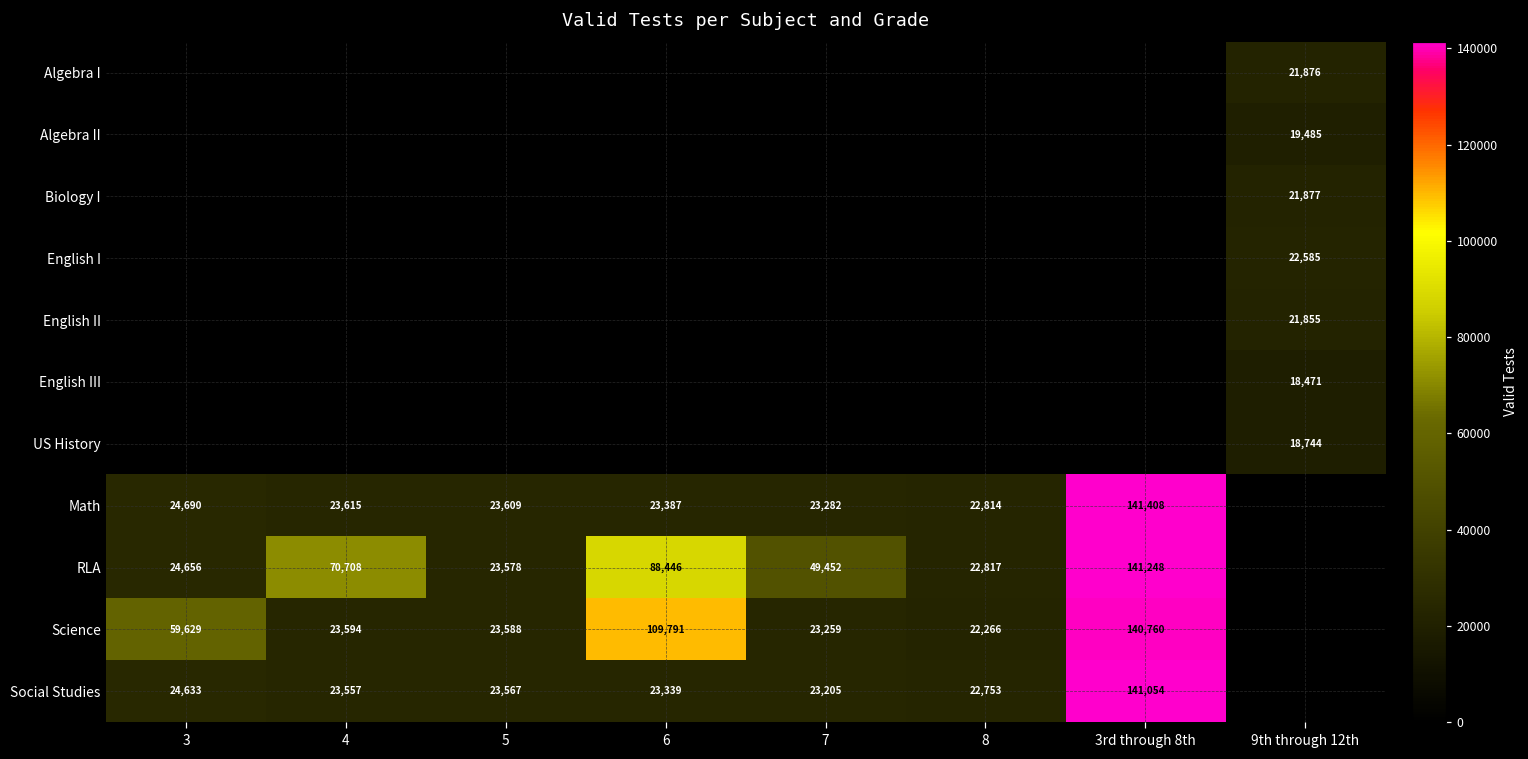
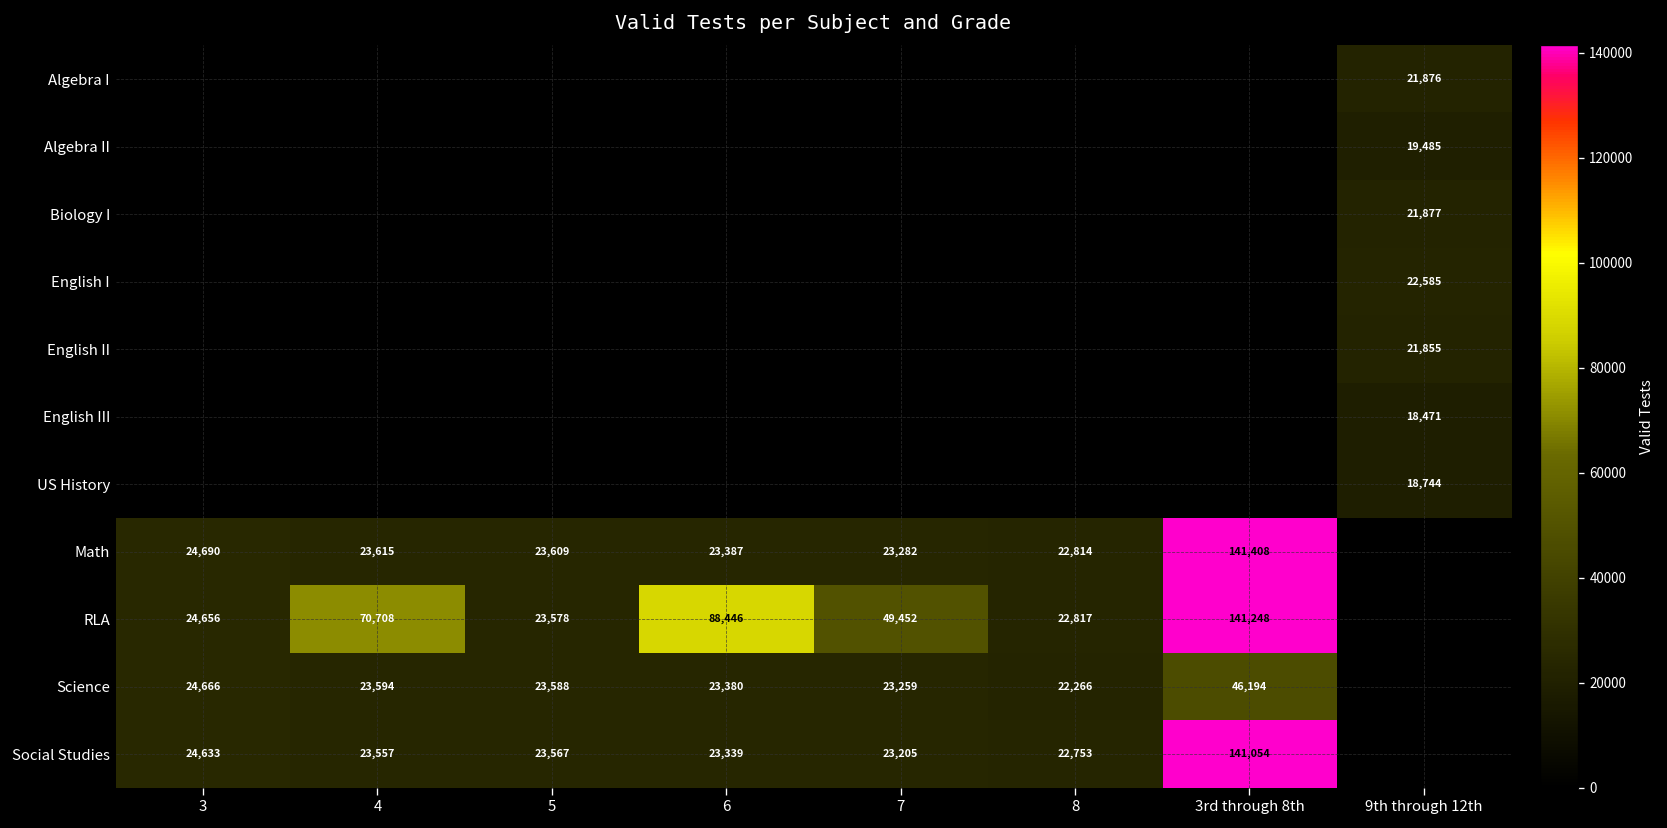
Science, 3: 59,629 -> 24,666
Science, 6: 109,791 -> 23,380
Science, 3rd through 8th: 140,760 -> 46,194
